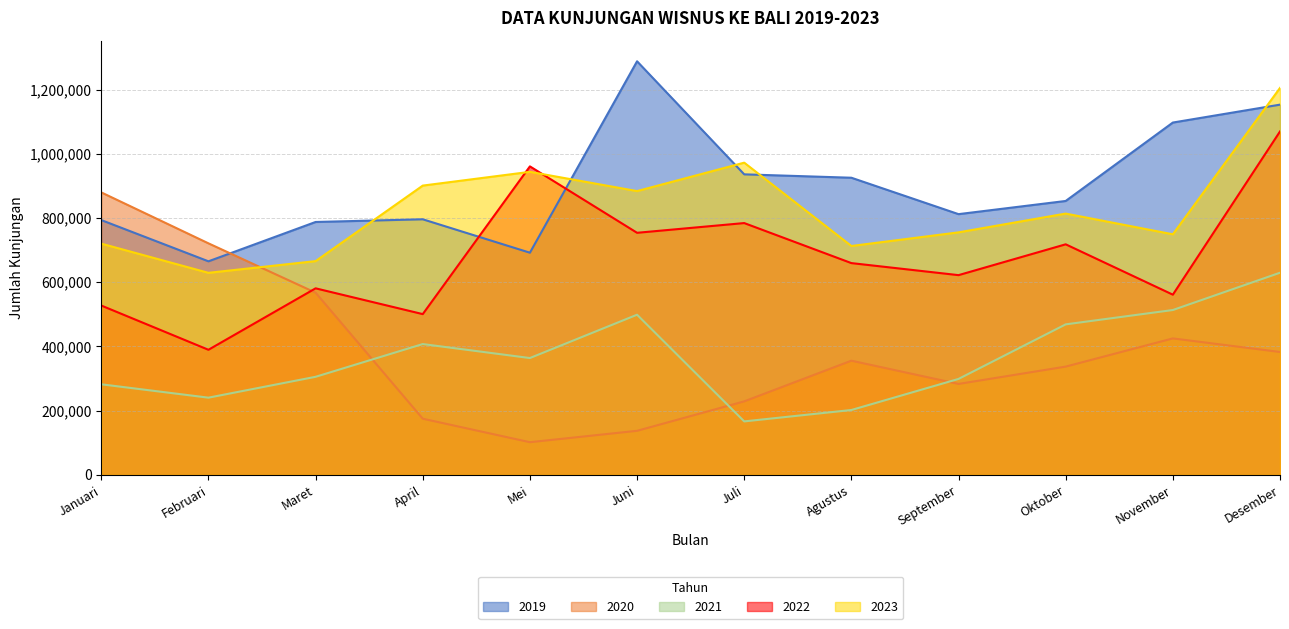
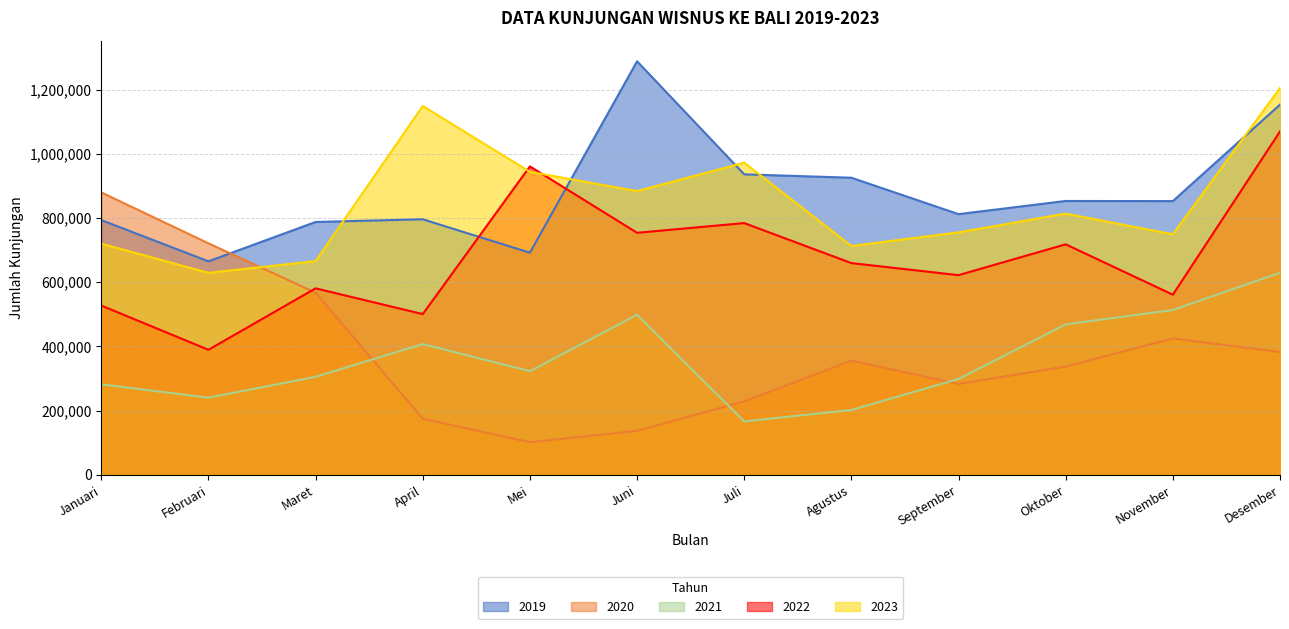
2023, April: 900,000 -> 1,150,000
2021, Mei: 360,000 -> 320,000
2019, November: 1,100,000 -> 850,000
